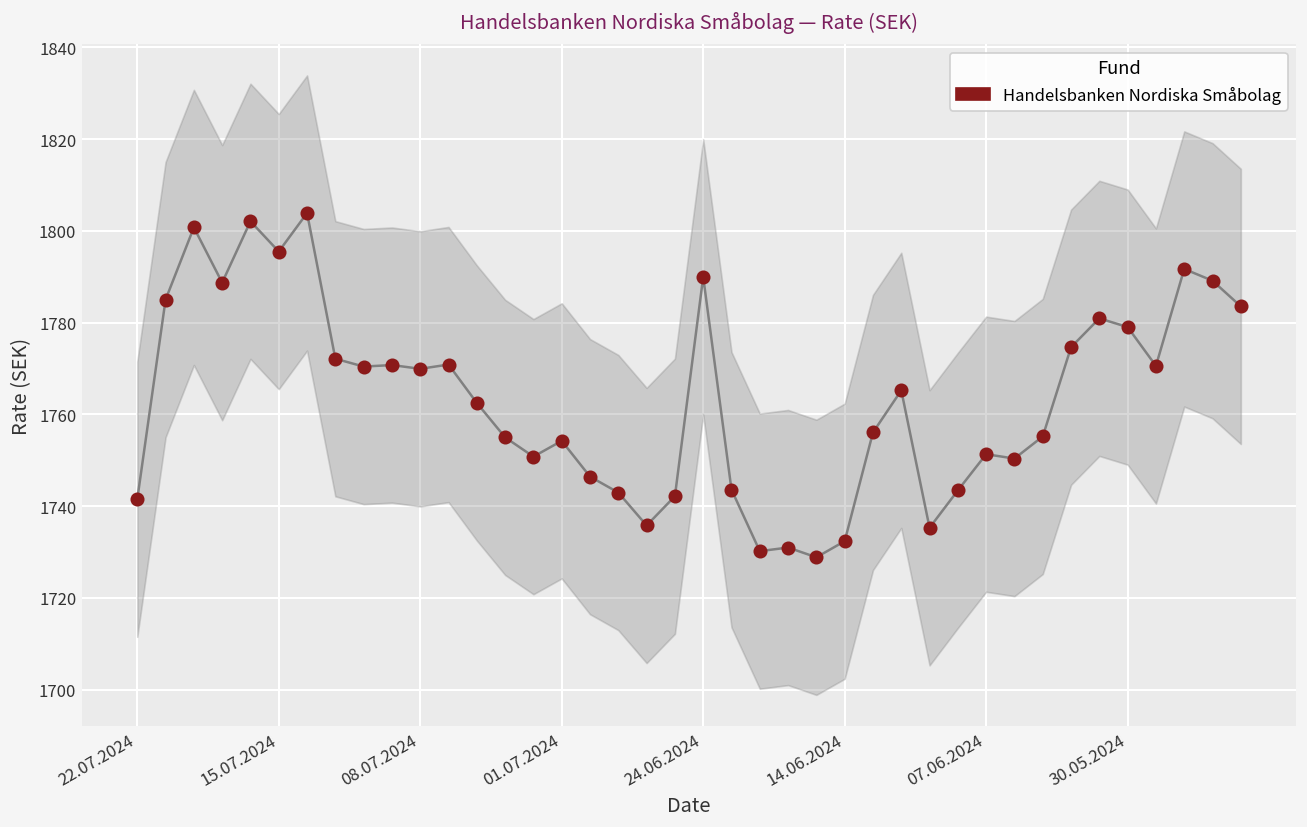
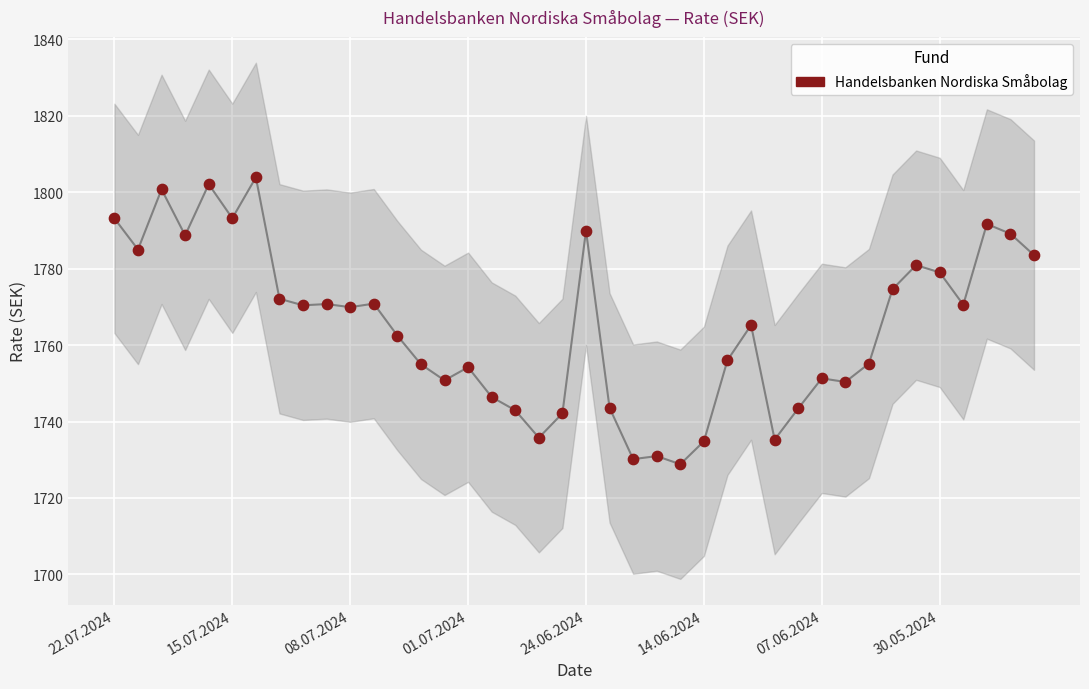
Handelsbanken Nordiska Småbolag, 22.07.2024: 1741 -> 1793
Handelsbanken Nordiska Småbolag, 15.07.2024: 1796 -> 1793
Handelsbanken Nordiska Småbolag, 14.06.2024: 1732 -> 1735
